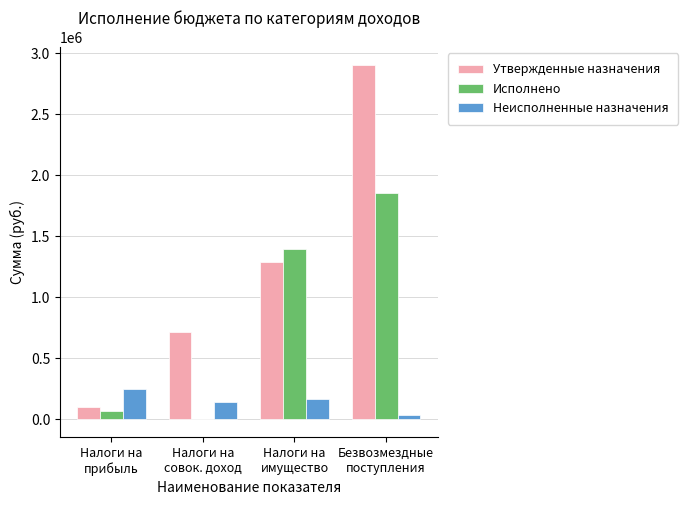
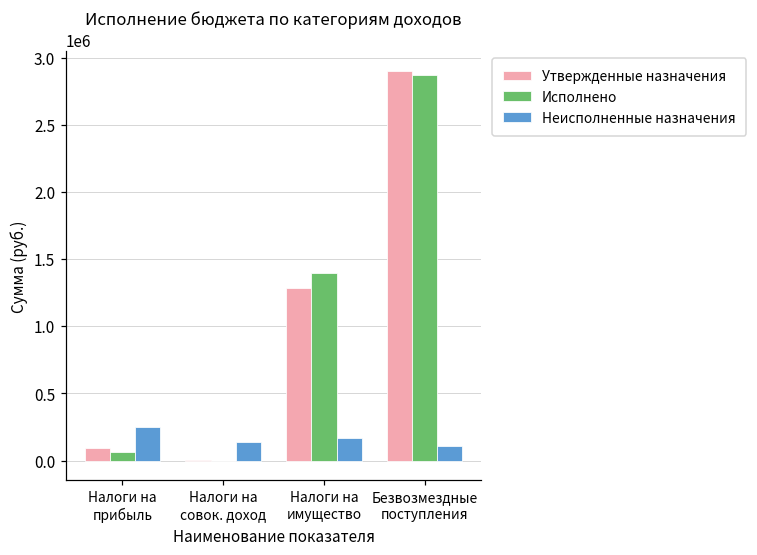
Утвержденные назначения, Налоги на совок. доход: 710000 -> 0
Исполнено, Безвозмездные поступления: 1850000 -> 2870000
Неисполненные назначения, Безвозмездные поступления: 30000 -> 110000
